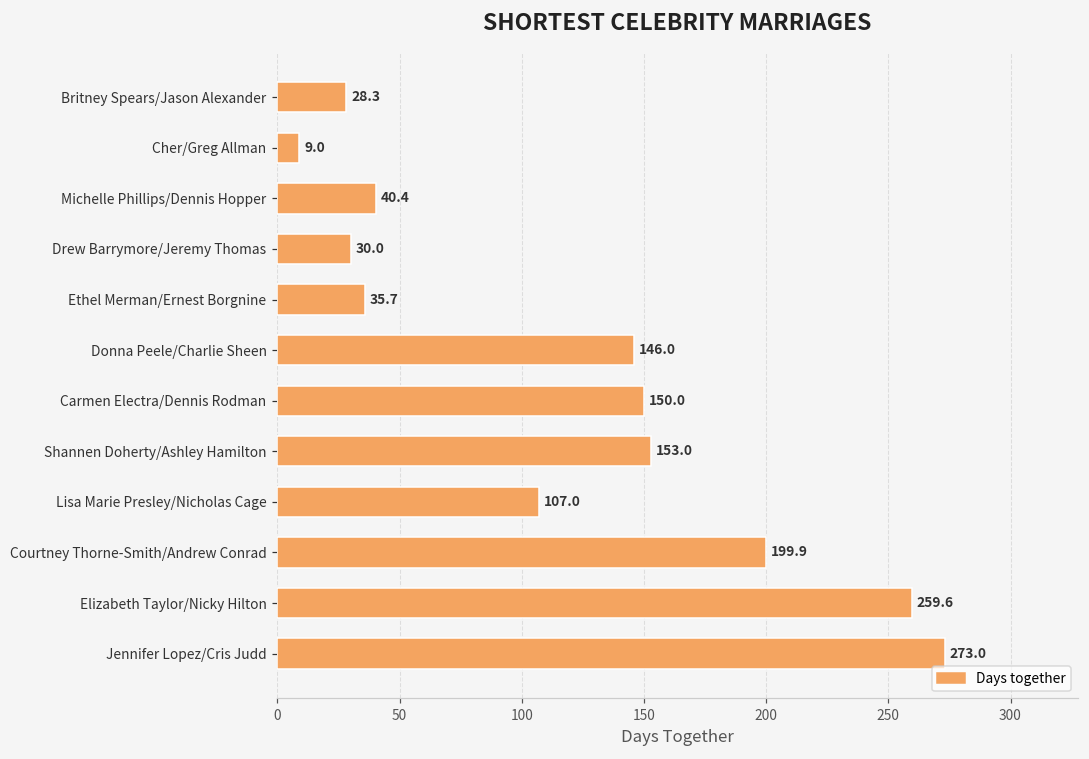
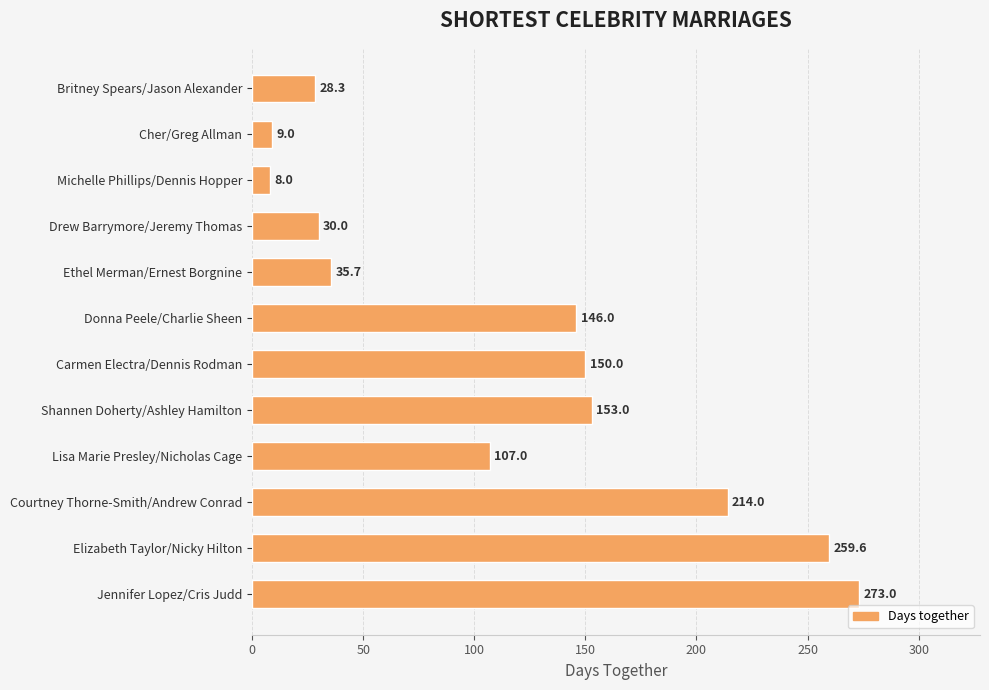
Michelle Phillips/Dennis Hopper: 40.4 -> 8.0
Courtney Thorne-Smith/Andrew Conrad: 199.9 -> 214.0
